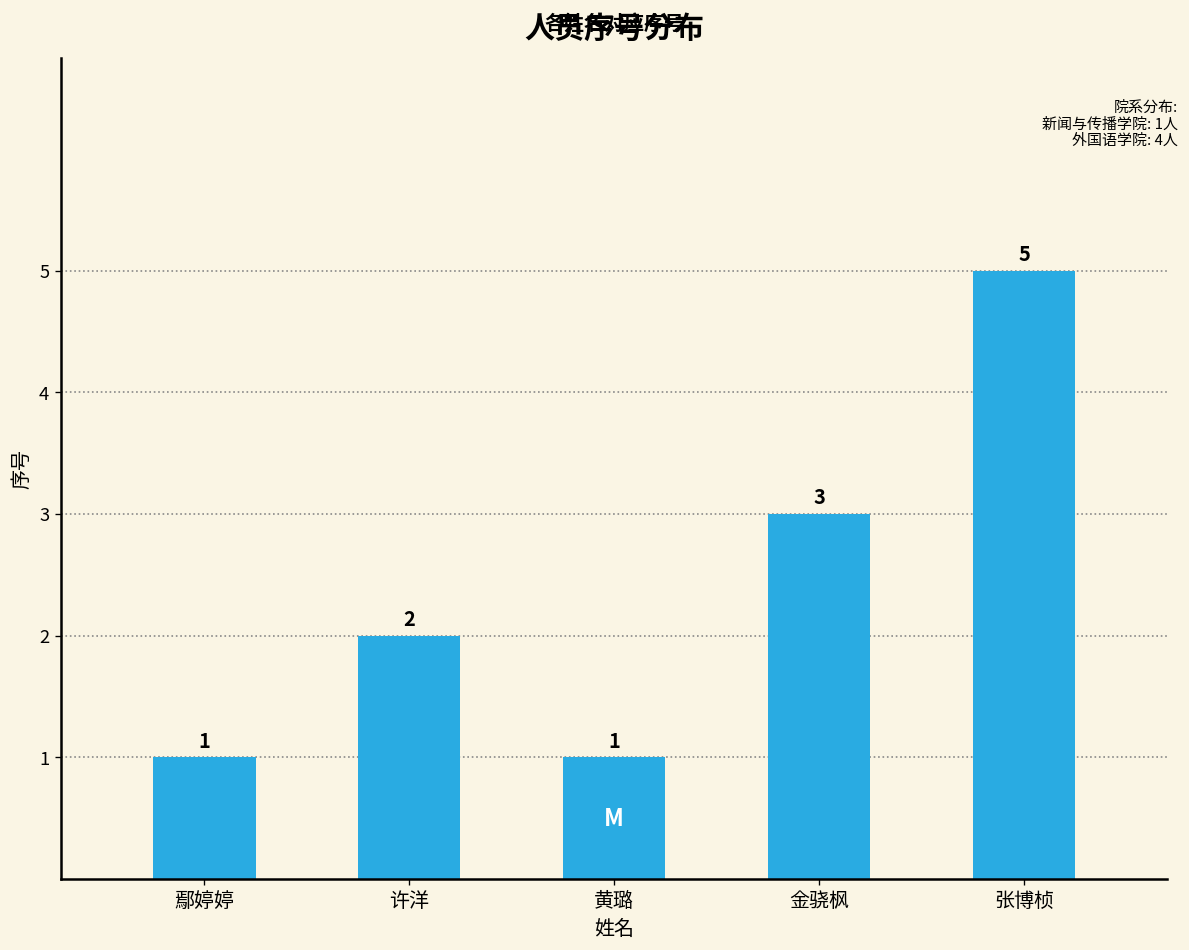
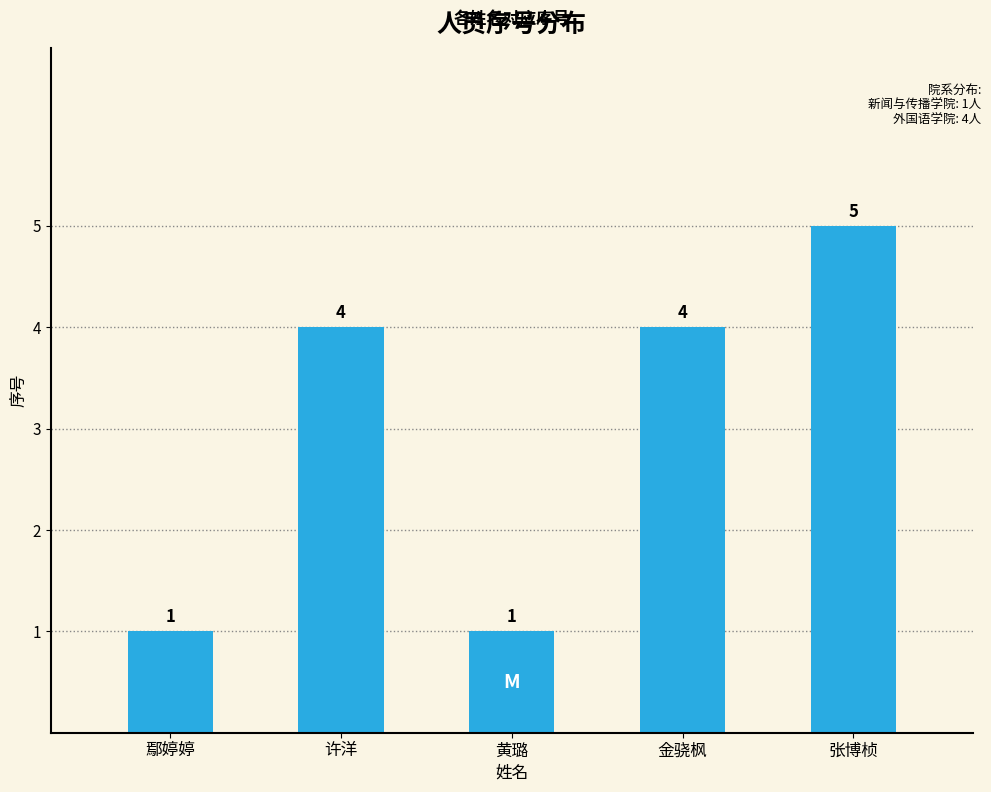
许洋: 2 -> 4
金骁枫: 3 -> 4
